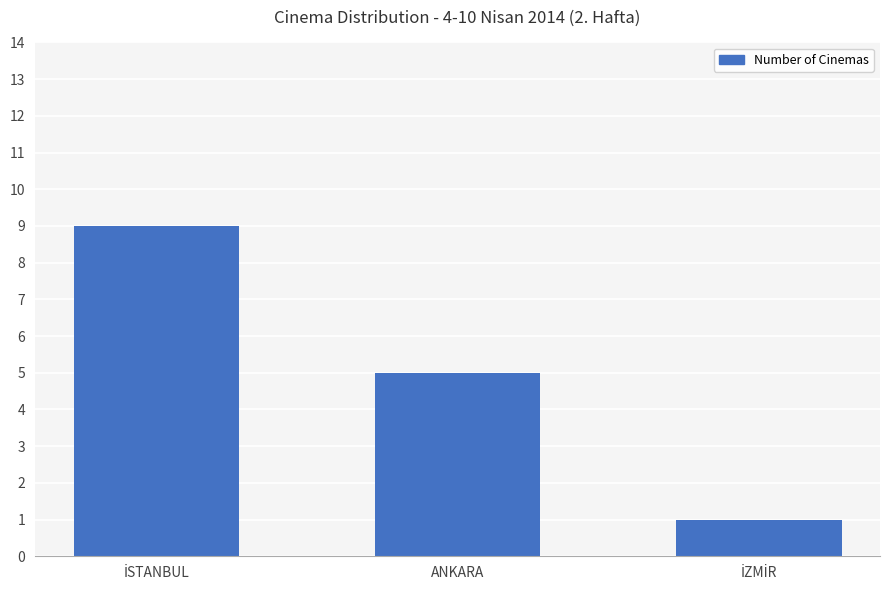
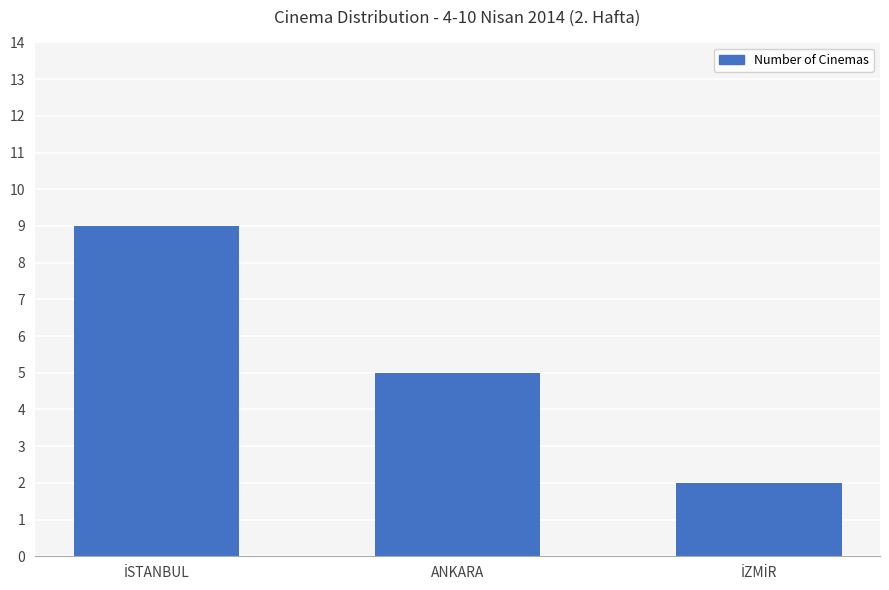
İZMİR: 1 -> 2
